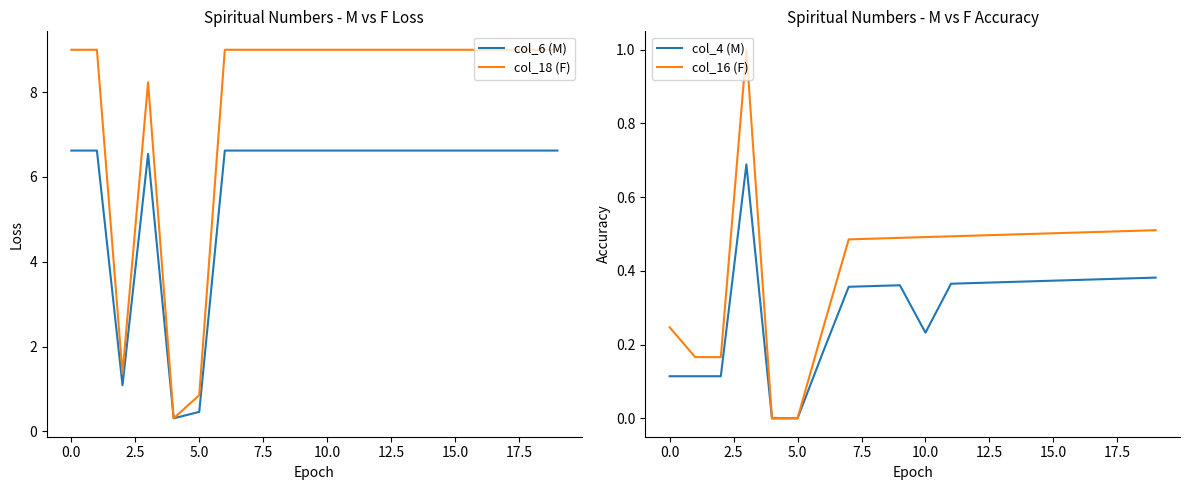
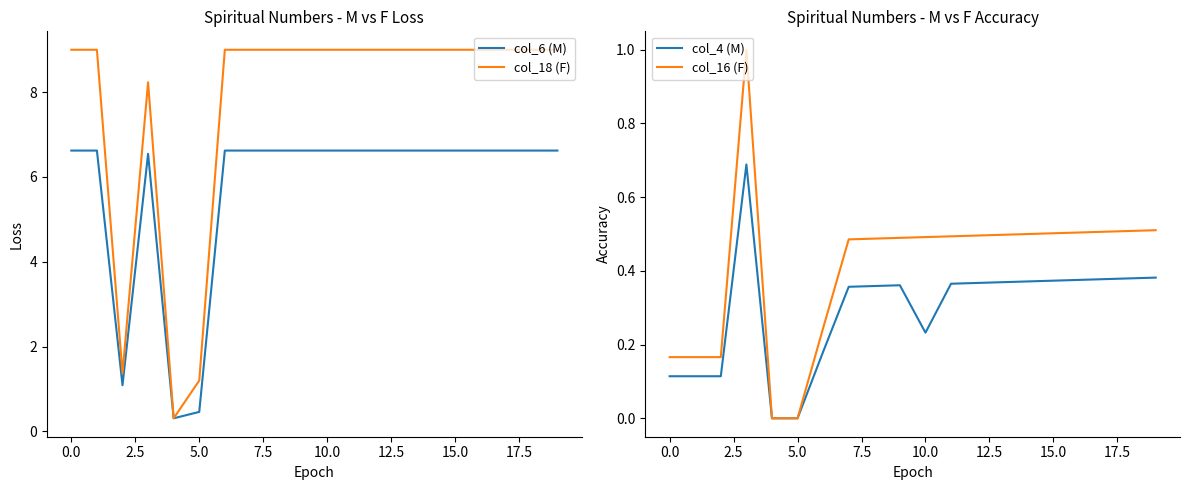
Spiritual Numbers - M vs F Loss, col_18 (F), 5.0: 0.9 -> 1.2
Spiritual Numbers - M vs F Accuracy, col_16 (F), 0.0: 0.25 -> 0.17
